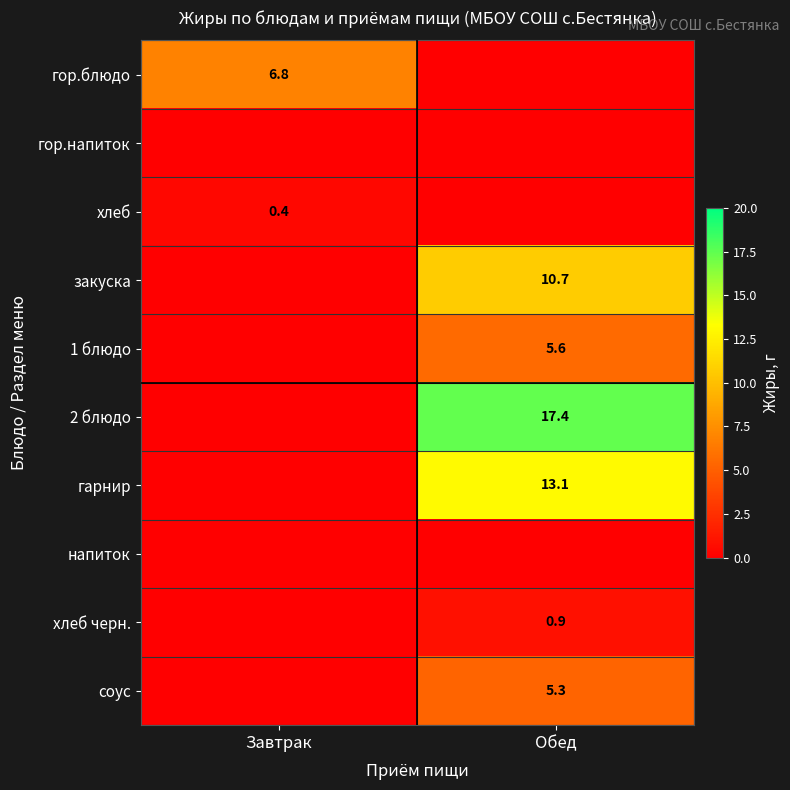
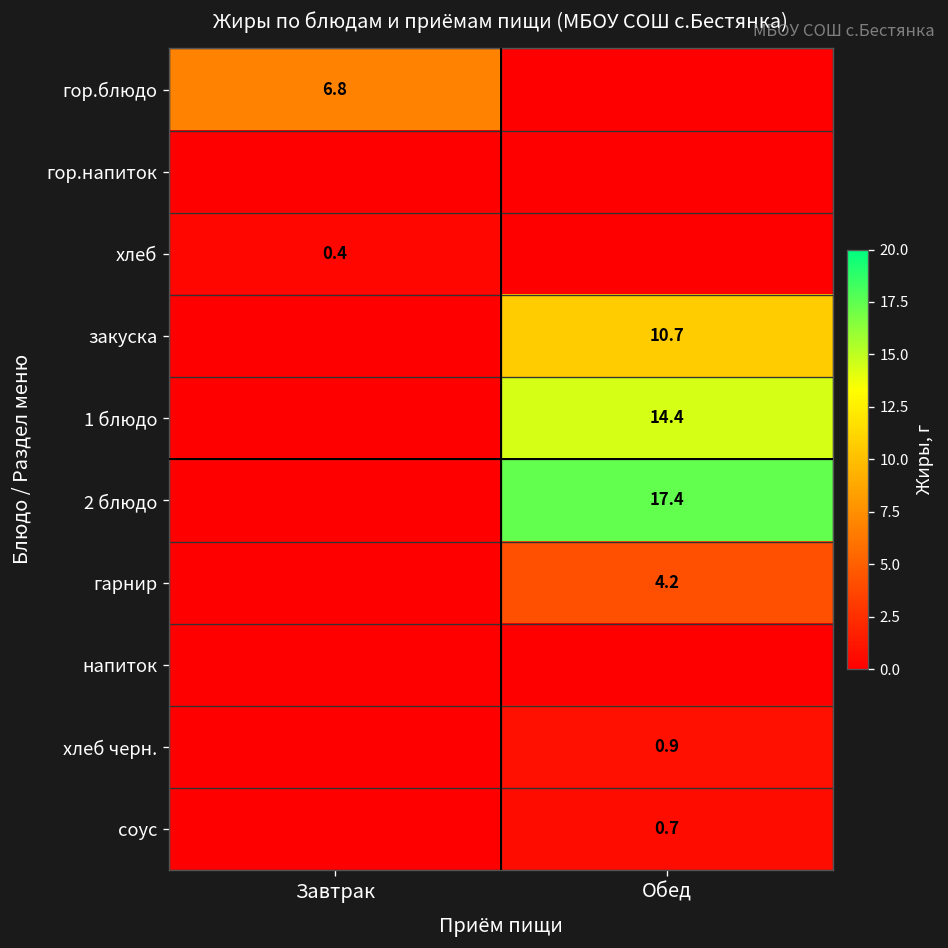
1 блюдо, Обед: 5.6 -> 14.4
гарнир, Обед: 13.1 -> 4.2
соус, Обед: 5.3 -> 0.7
